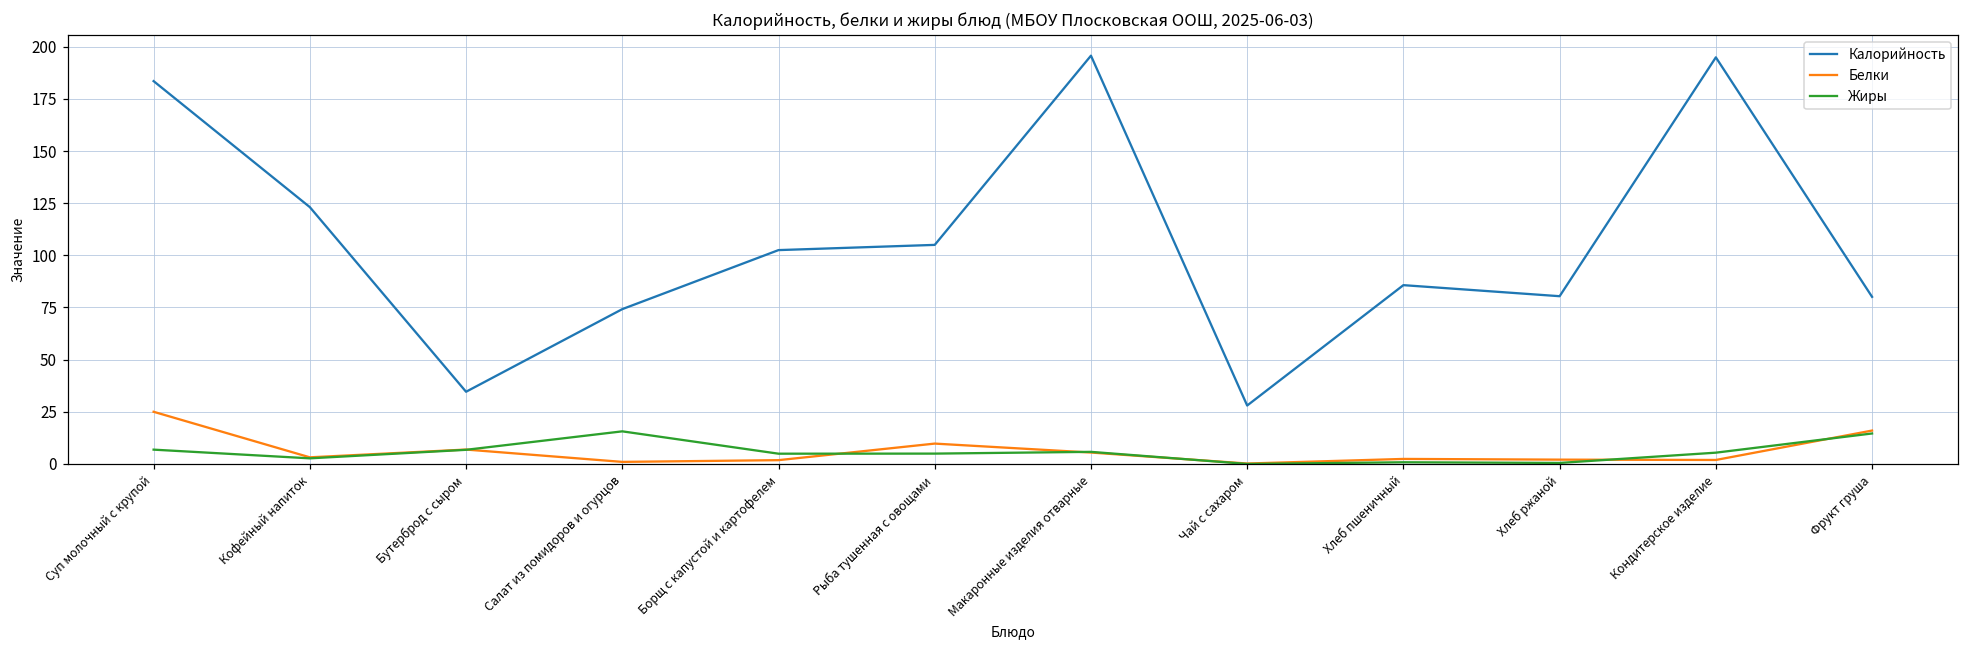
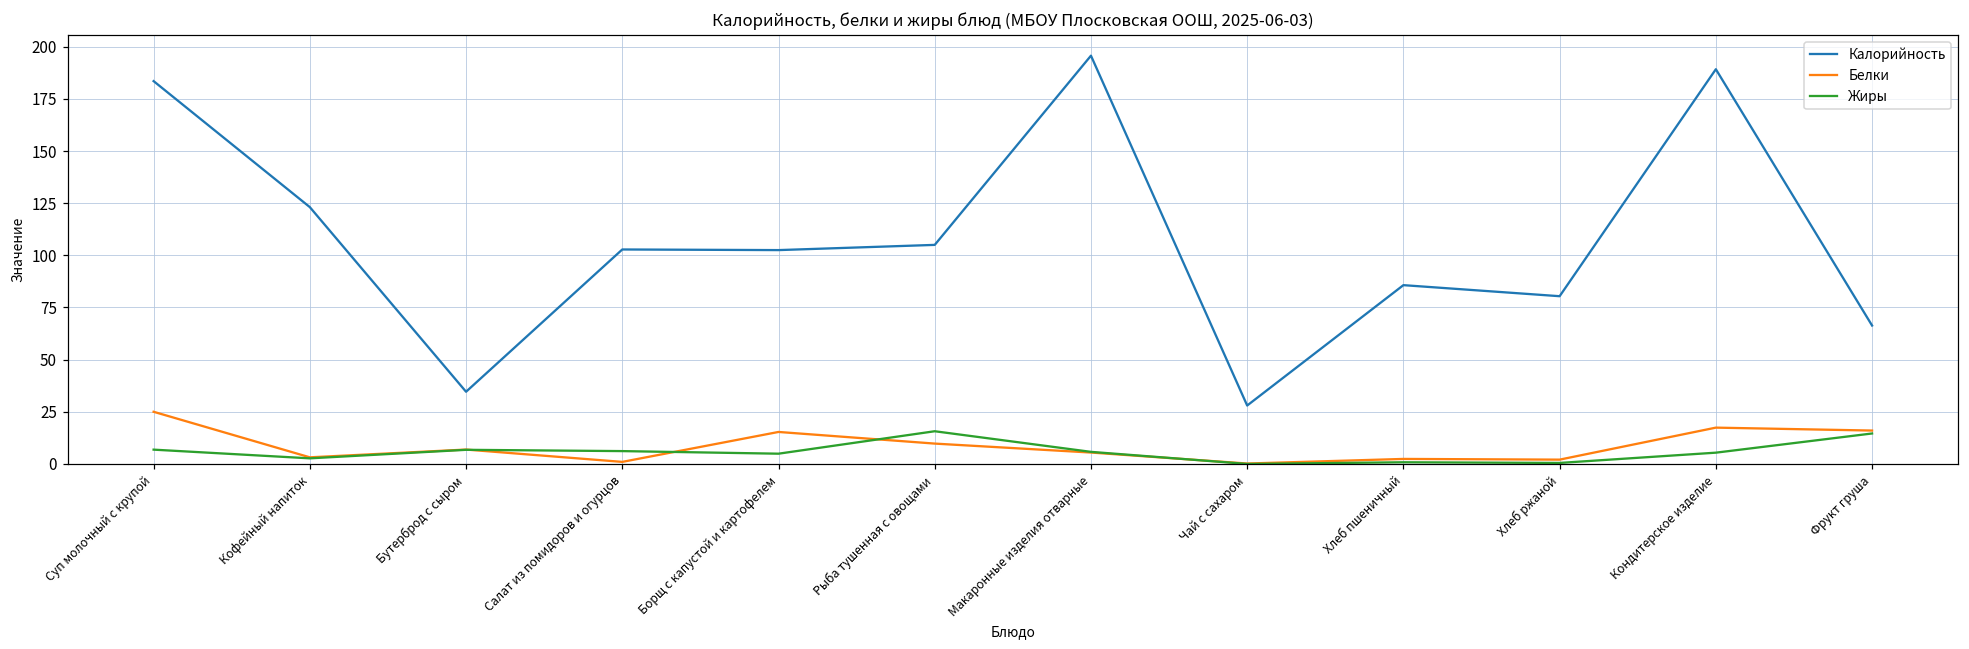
Калорийность, Салат из помидоров и огурцов: 74 -> 103
Жиры, Салат из помидоров и огурцов: 16 -> 6
Белки, Борщ с капустой и картофелем: 2 -> 15
Жиры, Рыба тушенная с овощами: 5 -> 16
Калорийность, Кондитерское изделие: 195 -> 189
Белки, Кондитерское изделие: 2 -> 17
Калорийность, Фрукт груша: 80 -> 66
